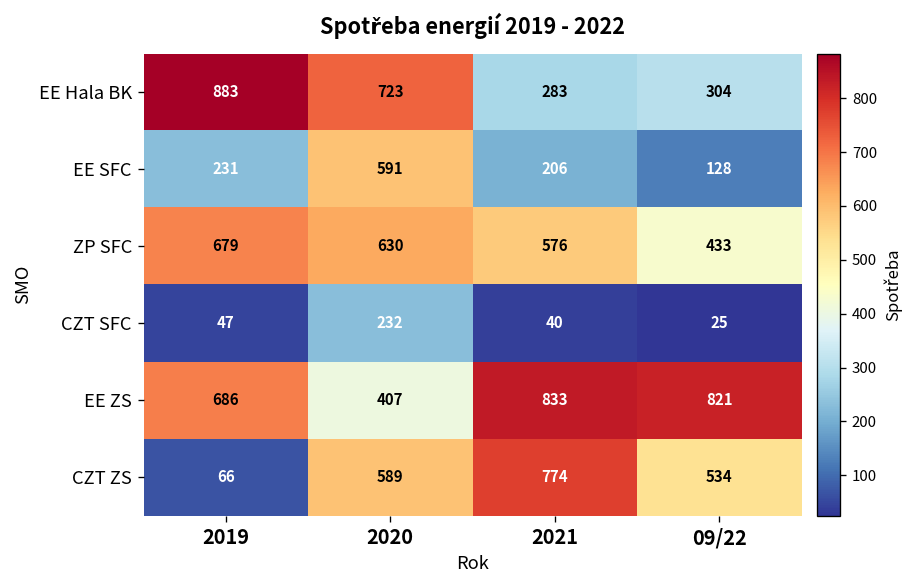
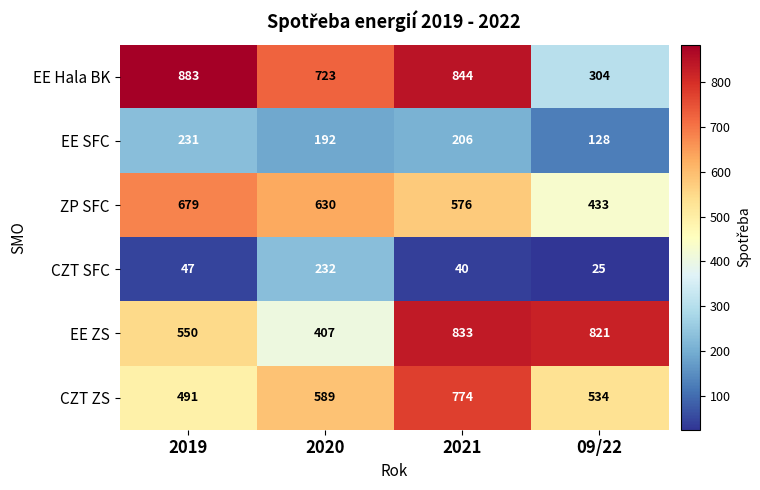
EE Hala BK, 2021: 283 -> 844
EE SFC, 2020: 591 -> 192
EE ZS, 2019: 686 -> 550
CZT ZS, 2019: 66 -> 491
